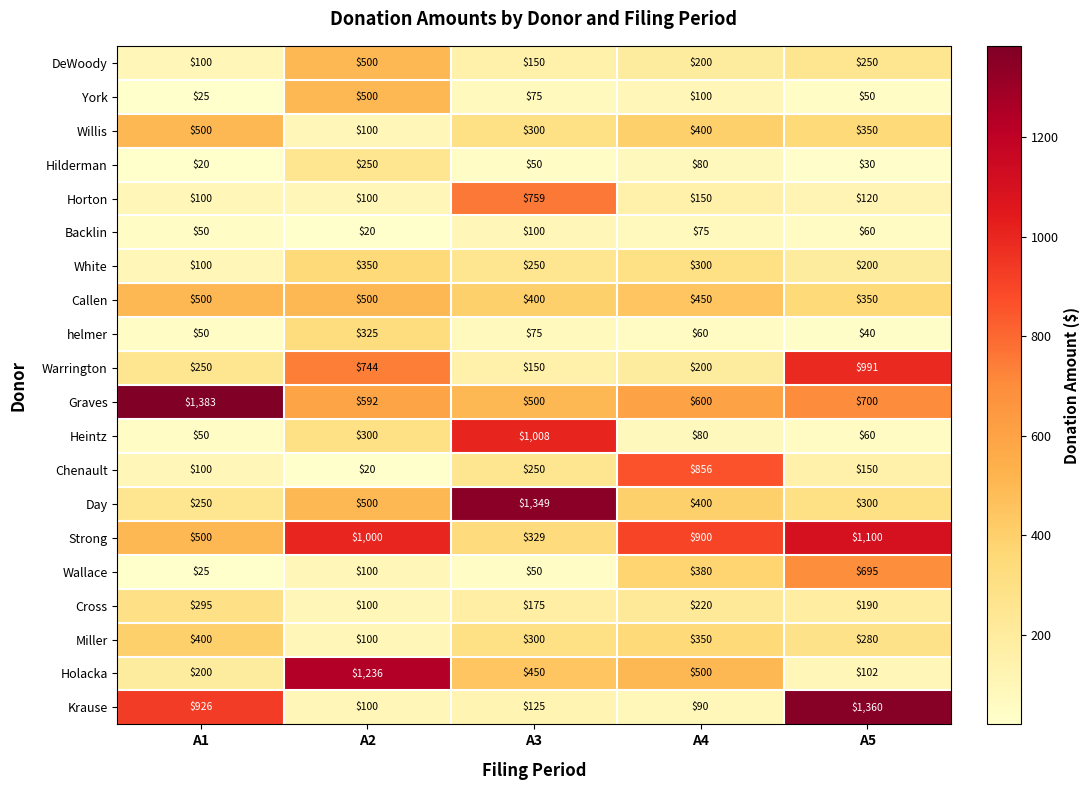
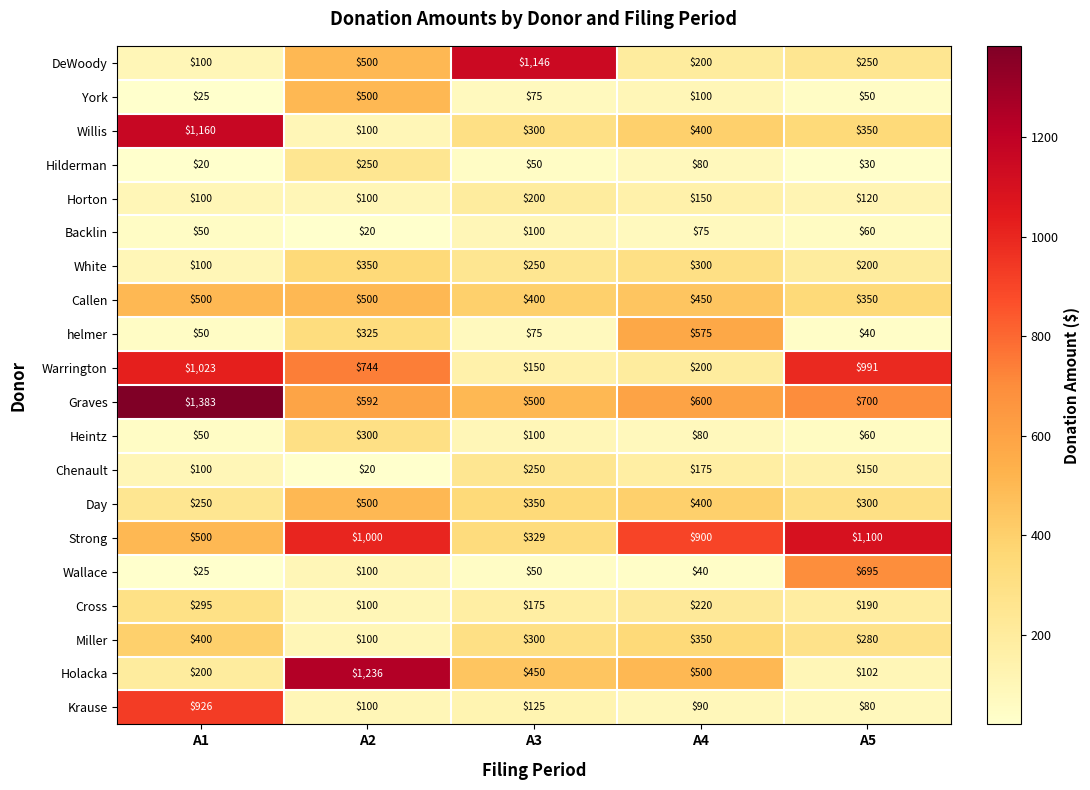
DeWoody, A3: $150 -> $1,146
Willis, A1: $500 -> $1,160
Horton, A3: $759 -> $200
helmer, A4: $60 -> $575
Warrington, A1: $250 -> $1,023
Heintz, A3: $1,008 -> $100
Chenault, A4: $856 -> $175
Day, A3: $1,349 -> $350
Wallace, A4: $380 -> $40
Krause, A5: $1,360 -> $80
